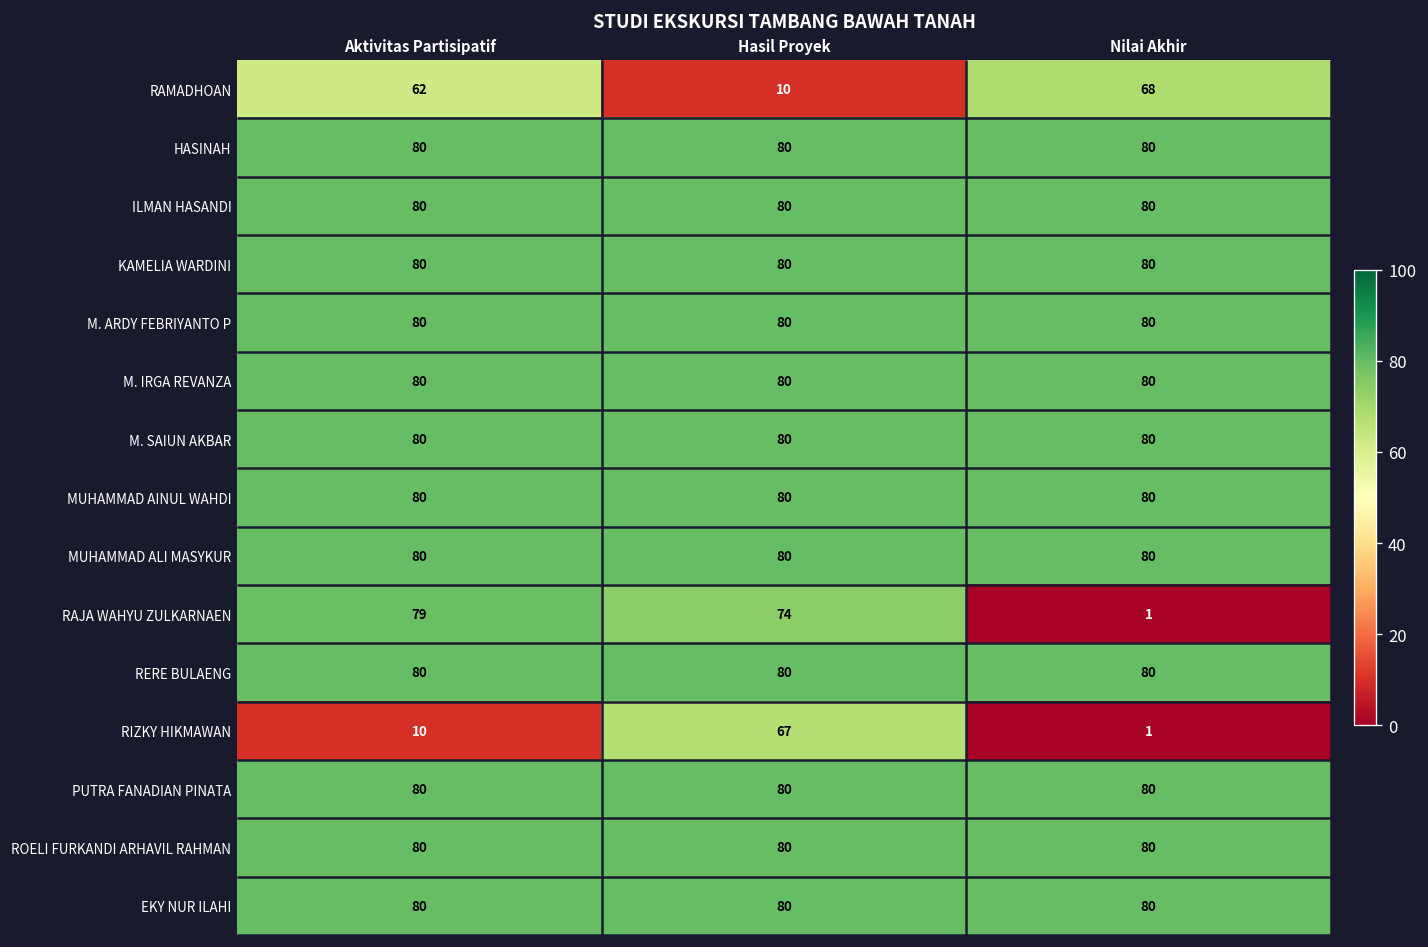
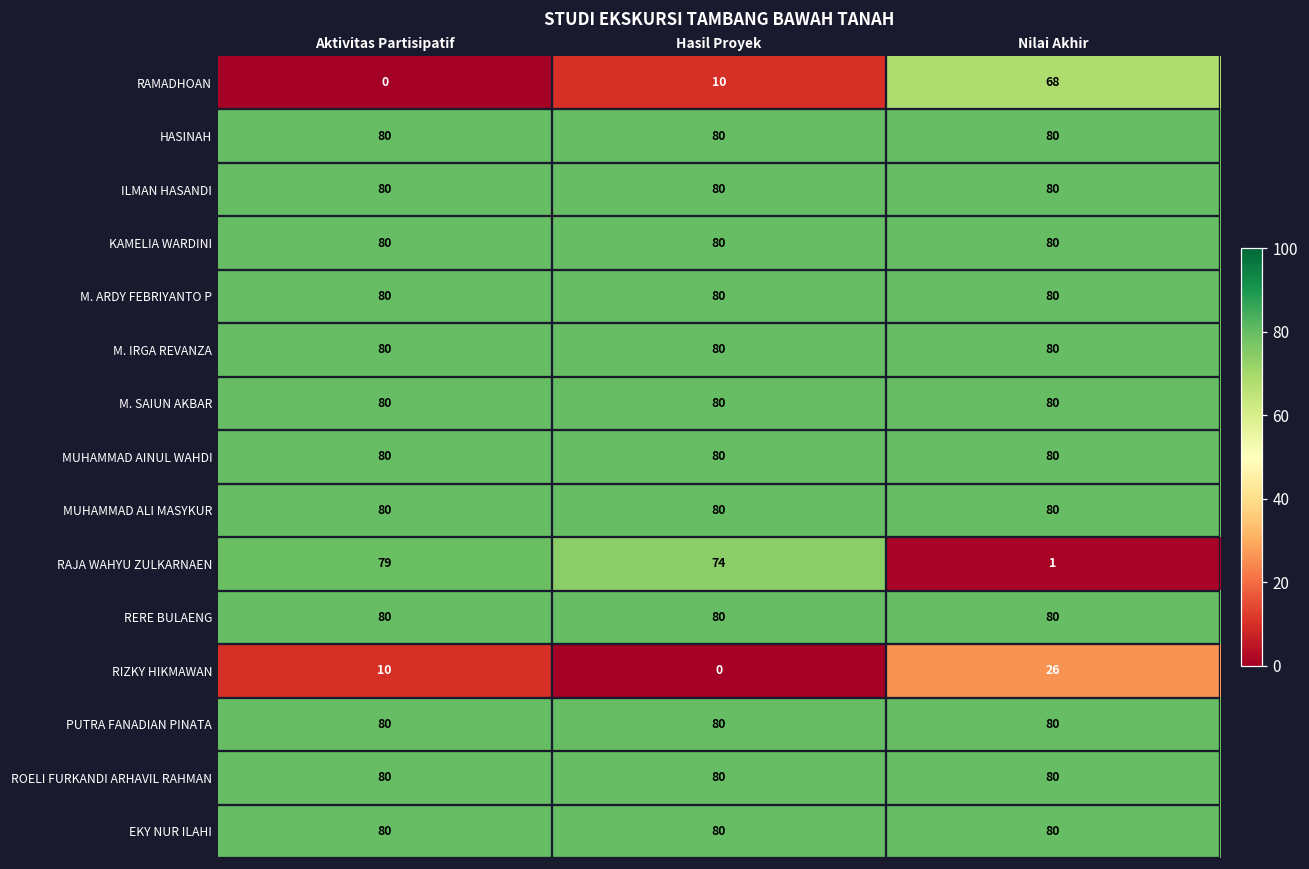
RAMADHOAN, Aktivitas Partisipatif: 62 -> 0
RIZKY HIKMAWAN, Hasil Proyek: 67 -> 0
RIZKY HIKMAWAN, Nilai Akhir: 1 -> 26
